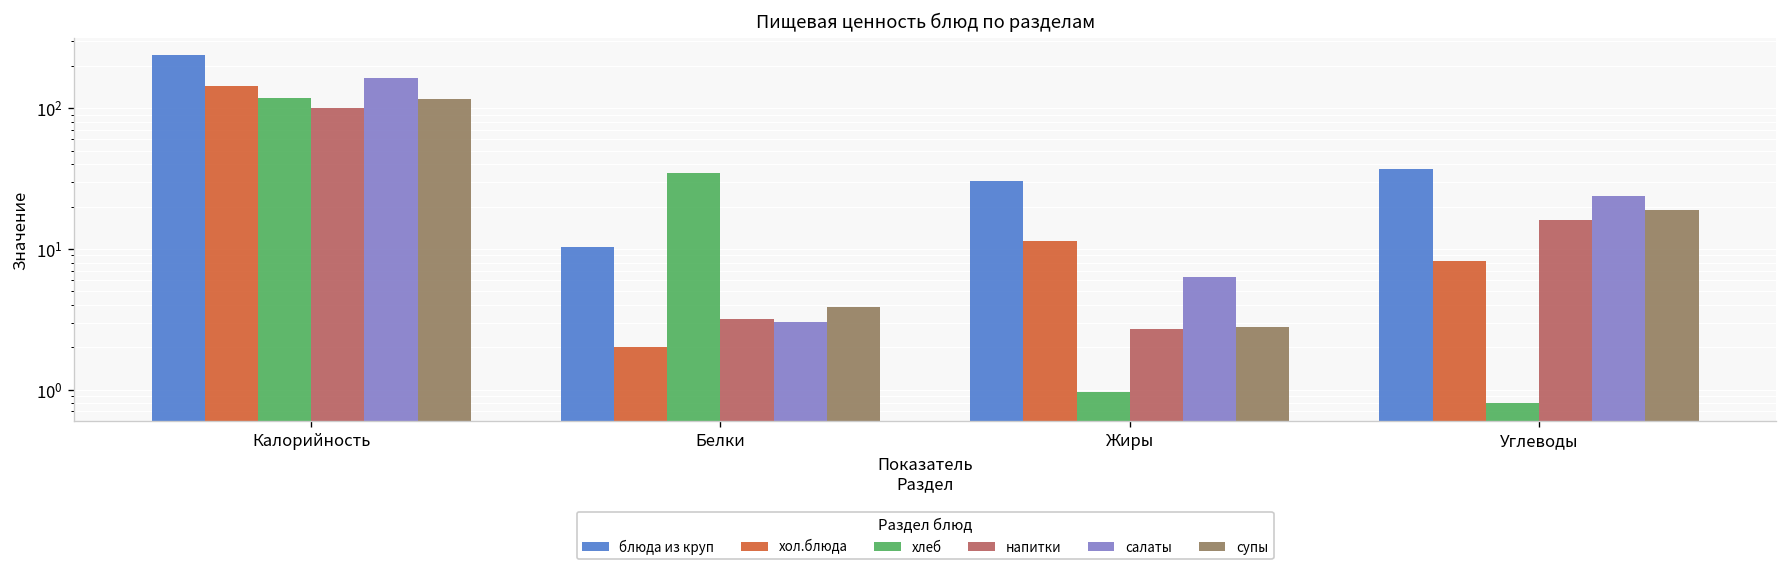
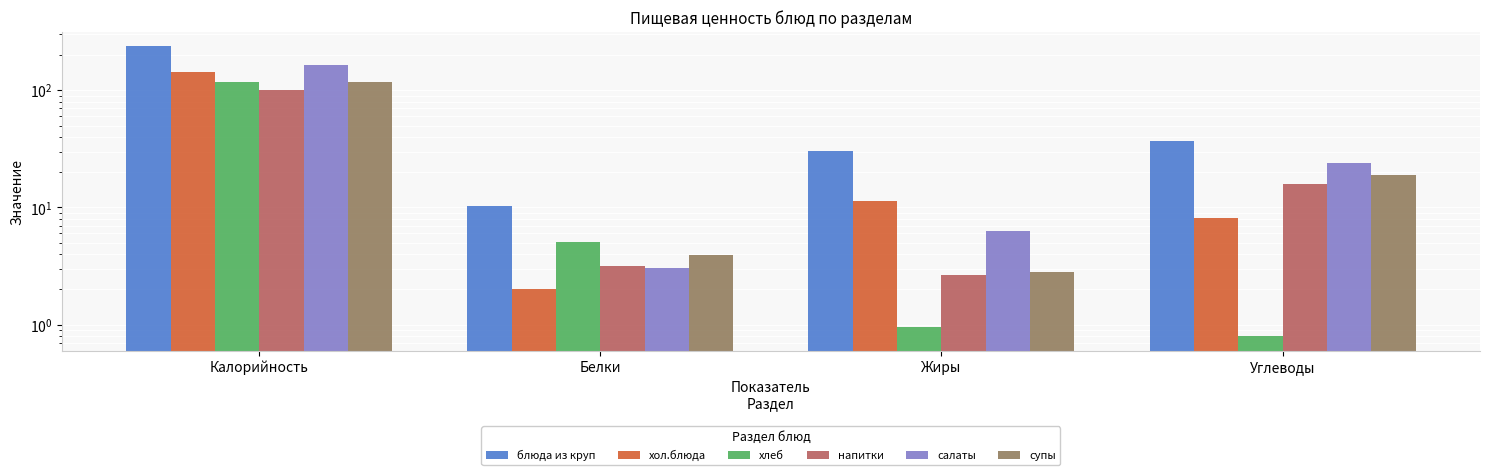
хлеб, Белки: 35 -> 5
